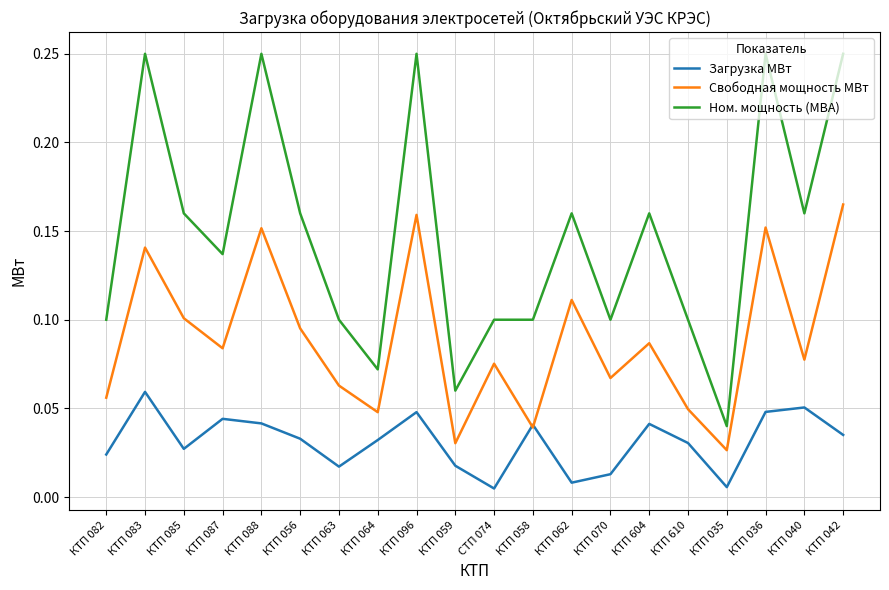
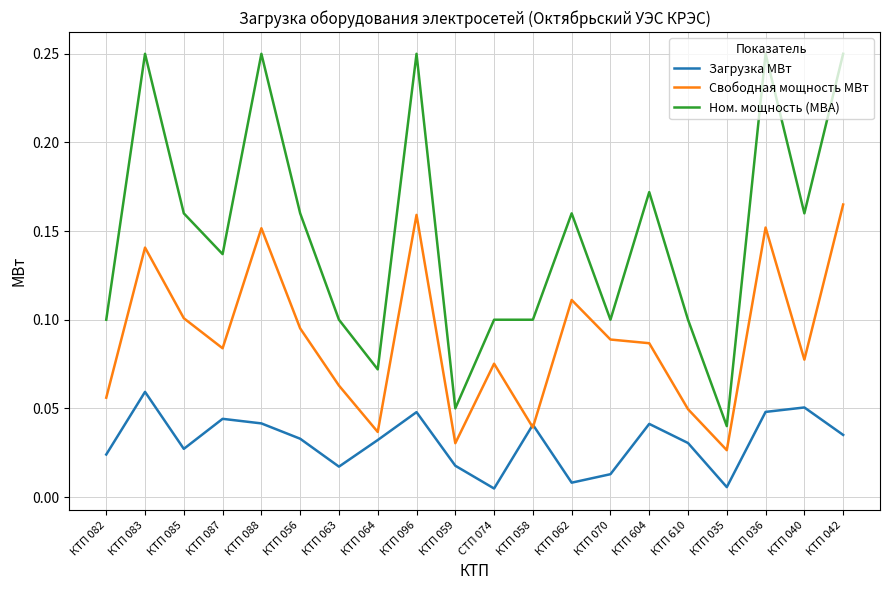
Свободная мощность МВт, КТП 064: 0.048 -> 0.037
Ном. мощность (МВА), КТП 059: 0.060 -> 0.050
Свободная мощность МВт, КТП 070: 0.067 -> 0.089
Ном. мощность (МВА), КТП 604: 0.160 -> 0.172
